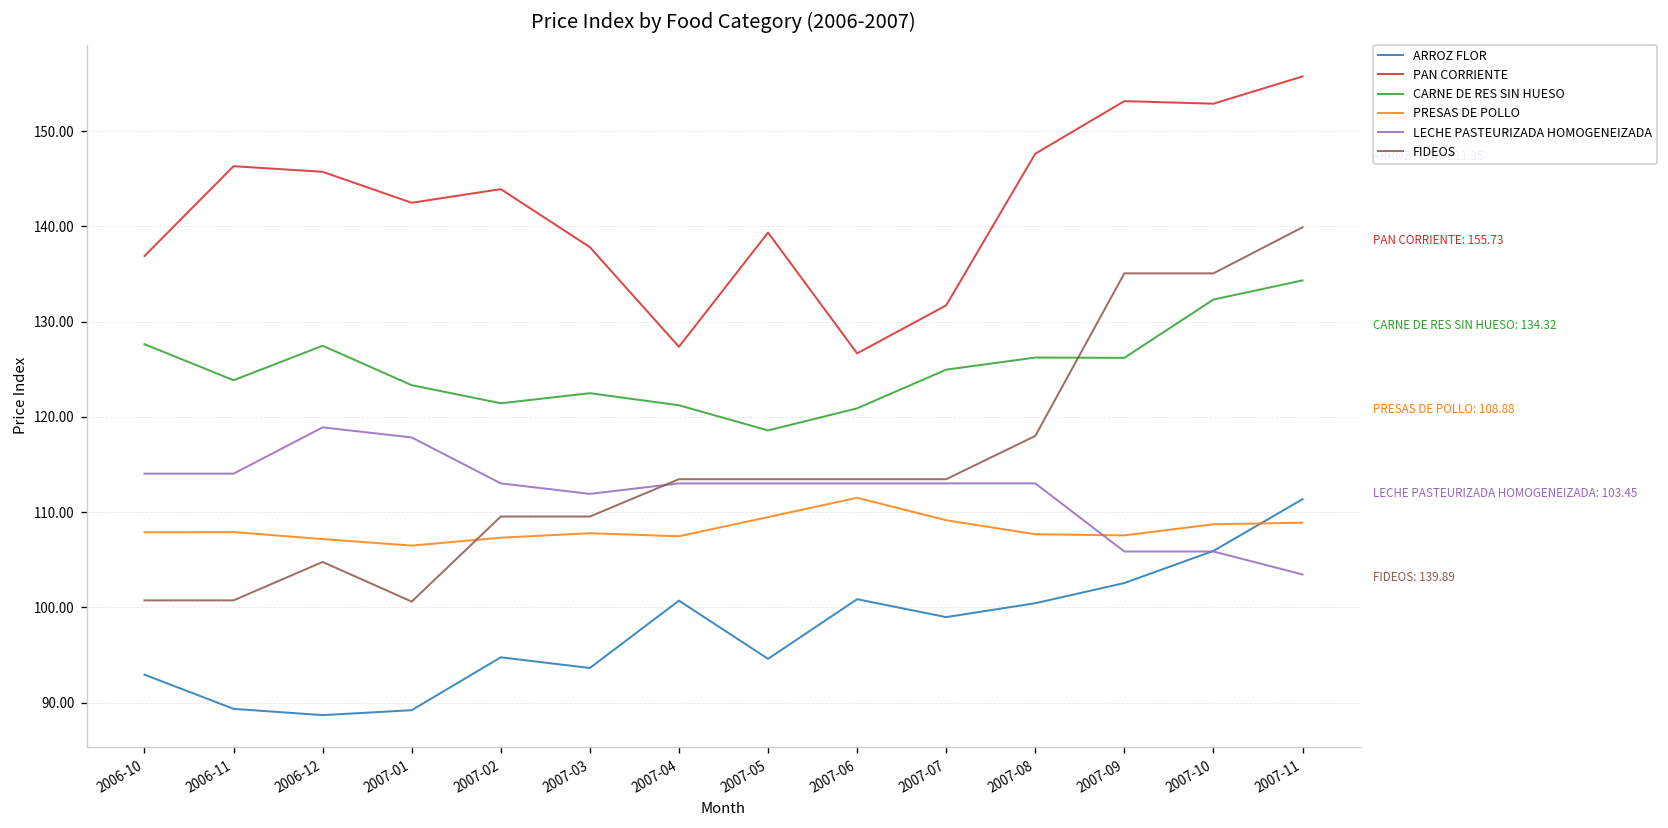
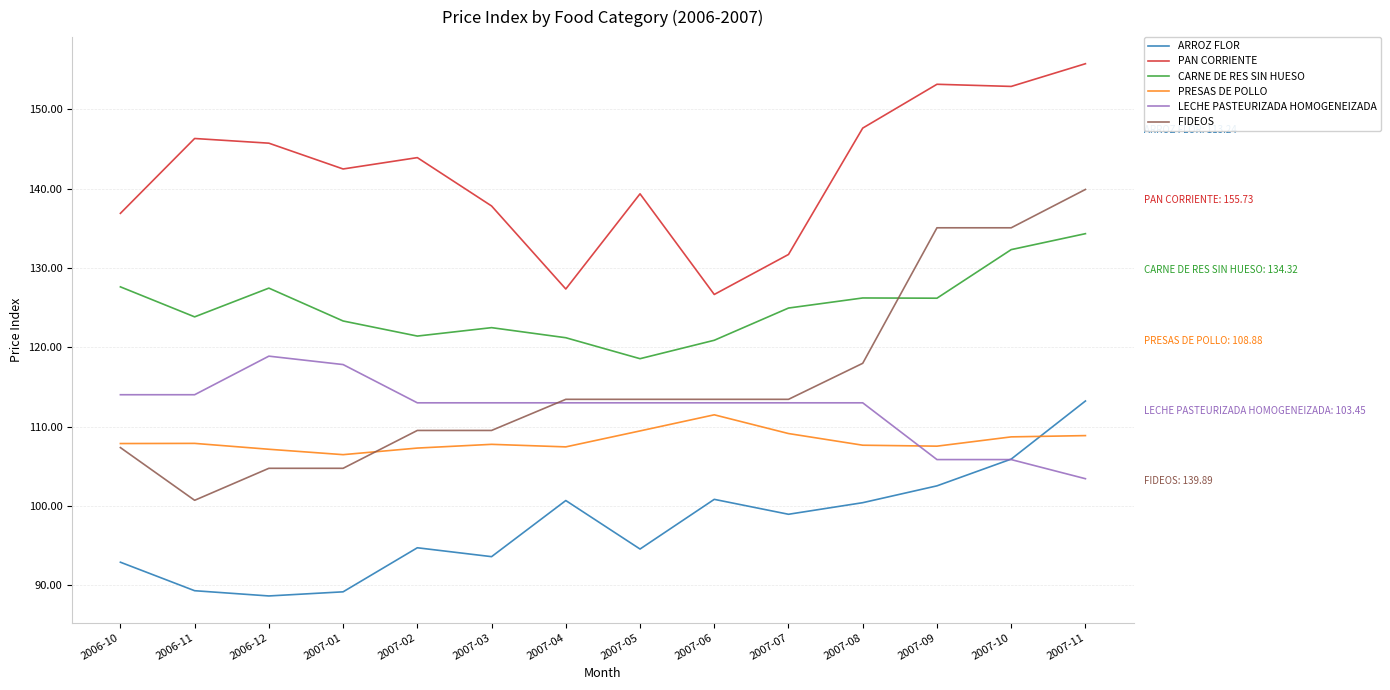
FIDEOS, 2006-10: 101 -> 107
FIDEOS, 2007-01: 101 -> 105
LECHE PASTEURIZADA HOMOGENEIZADA, 2007-03: 112 -> 113
ARROZ FLOR, 2007-11: 111 -> 113
